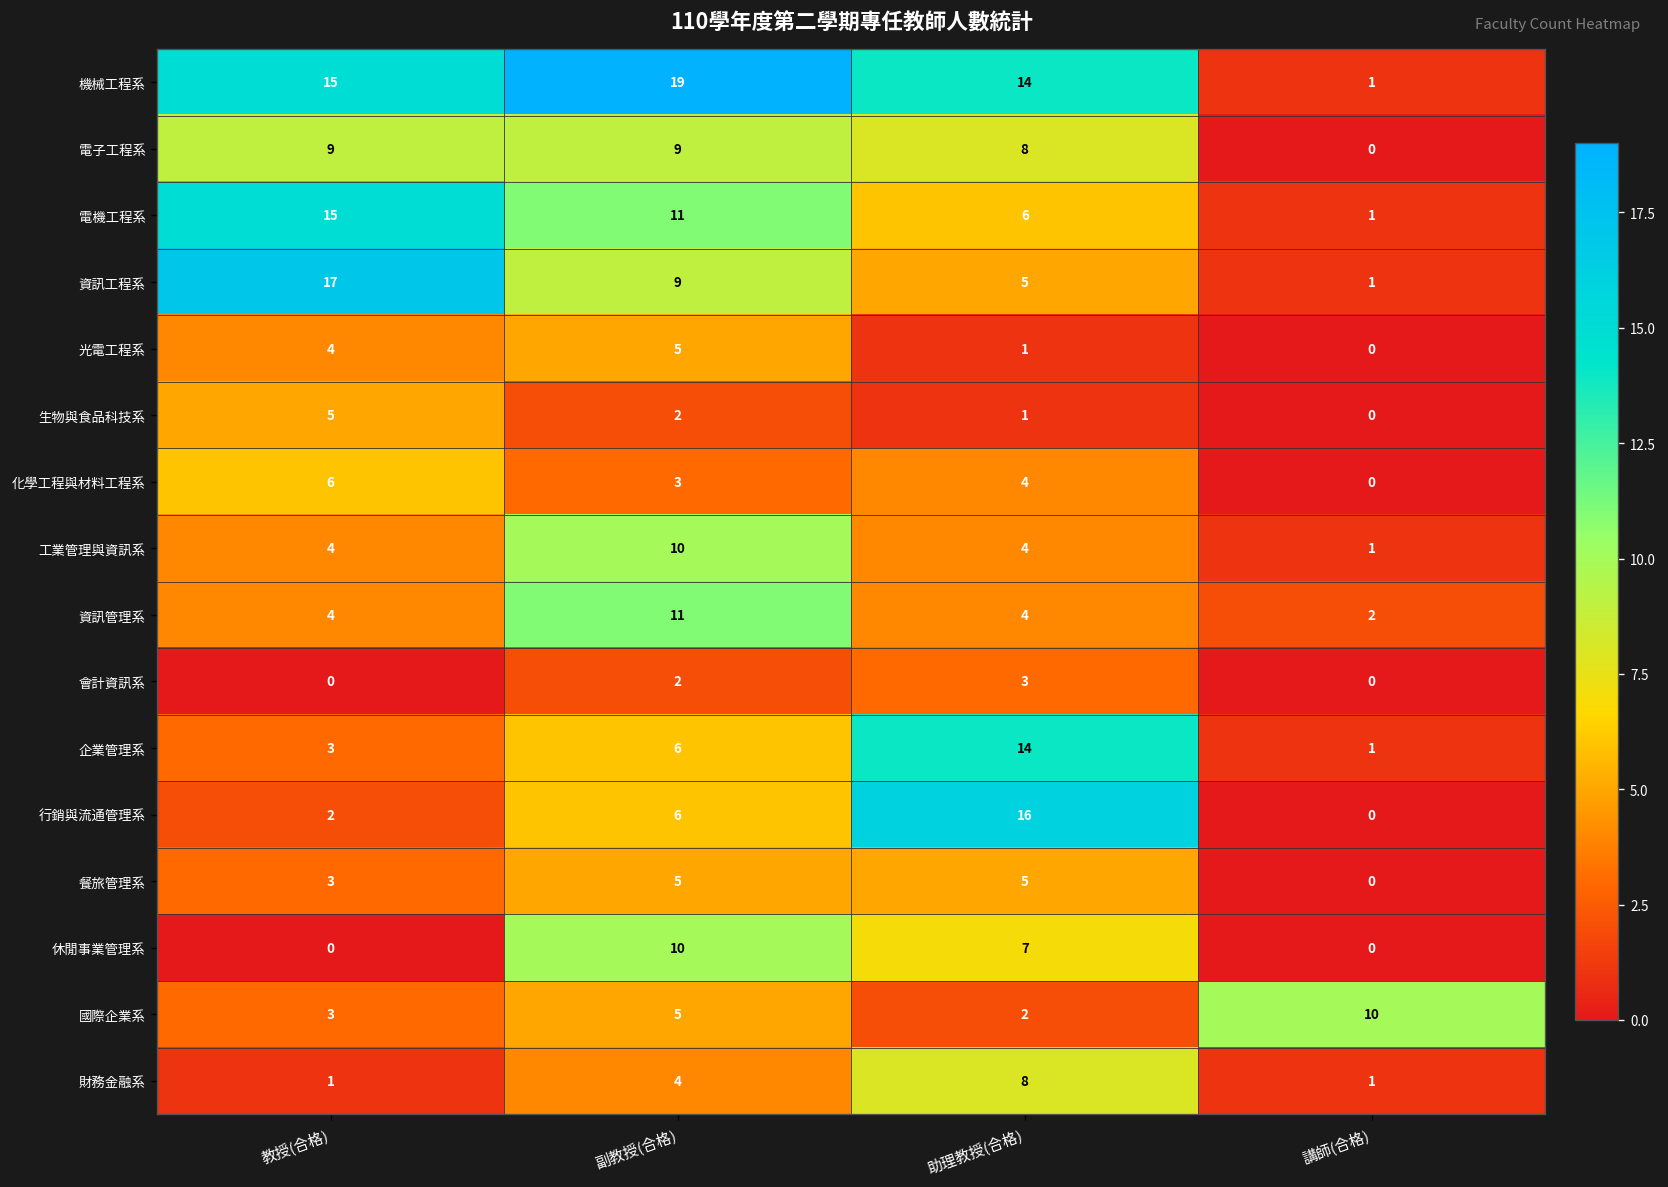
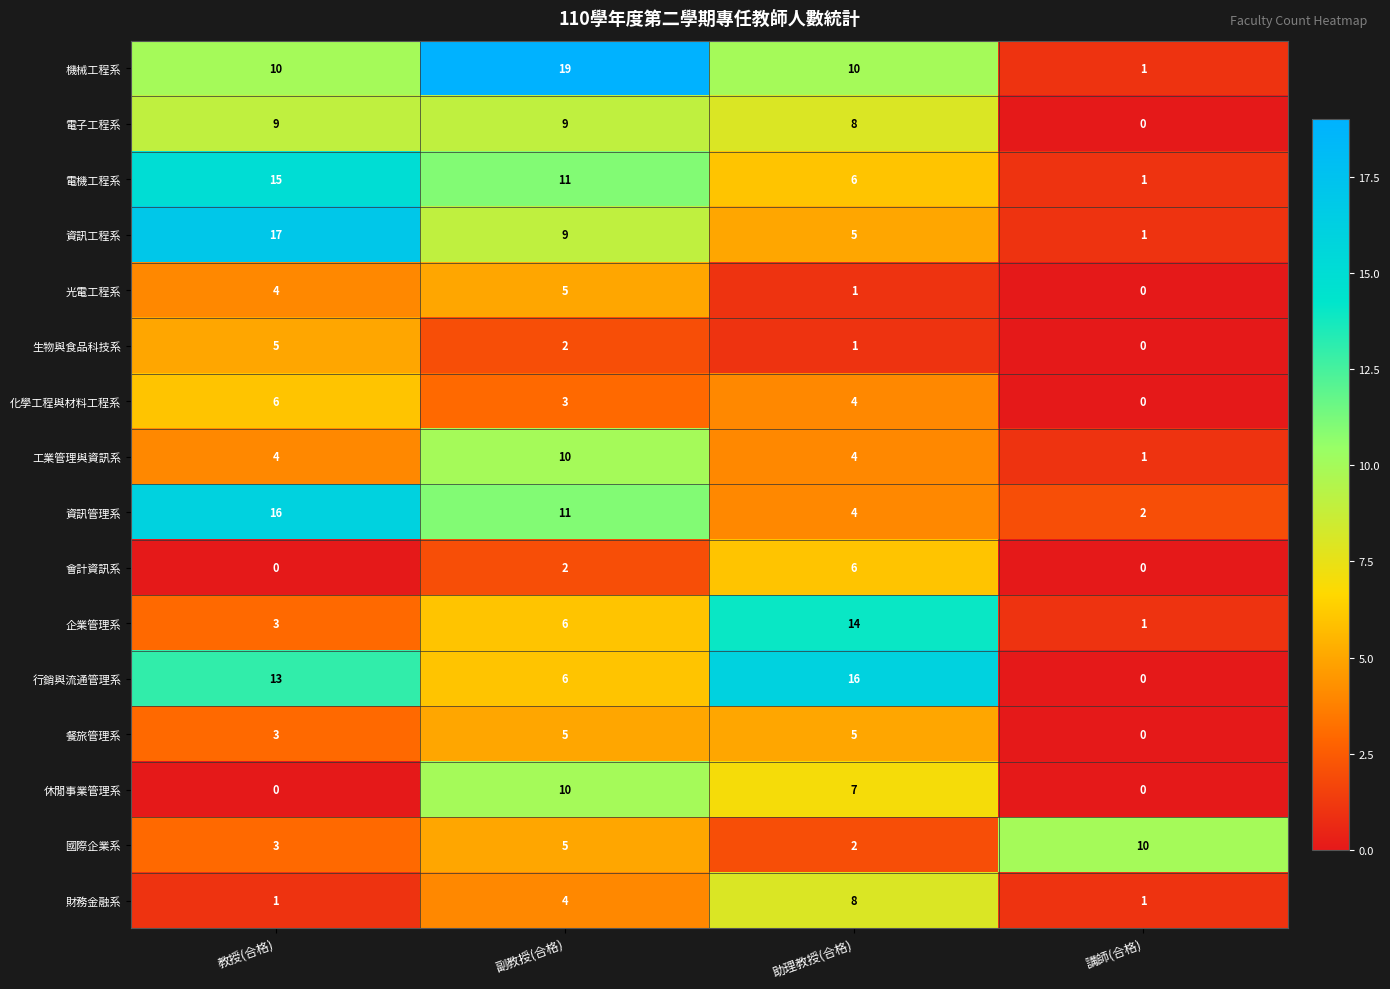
機械工程系, 教授(合格): 15 -> 10
機械工程系, 助理教授(合格): 14 -> 10
資訊管理系, 教授(合格): 4 -> 16
會計資訊系, 助理教授(合格): 3 -> 6
行銷與流通管理系, 教授(合格): 2 -> 13
